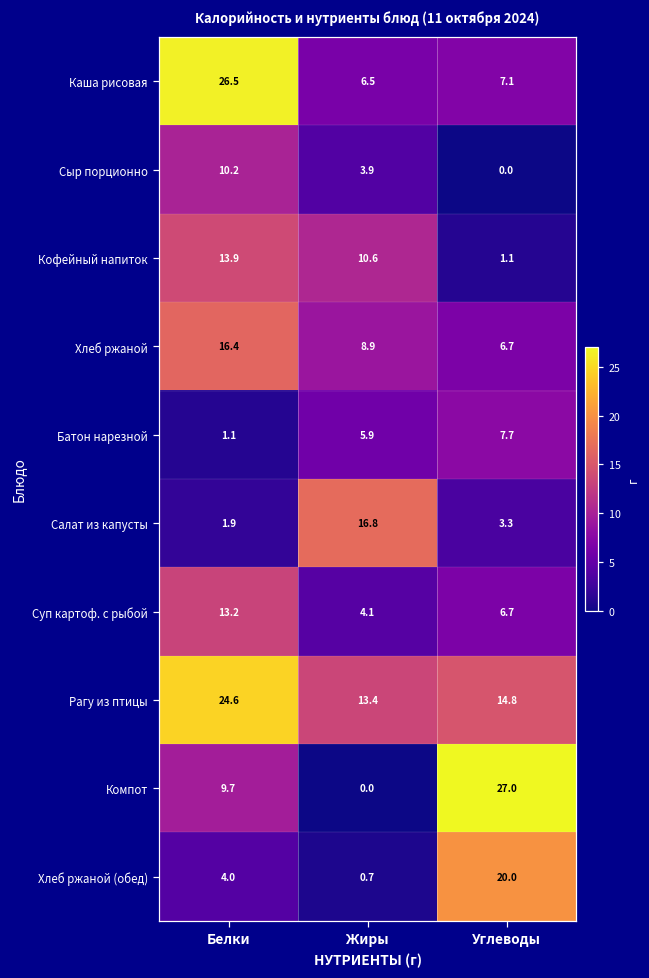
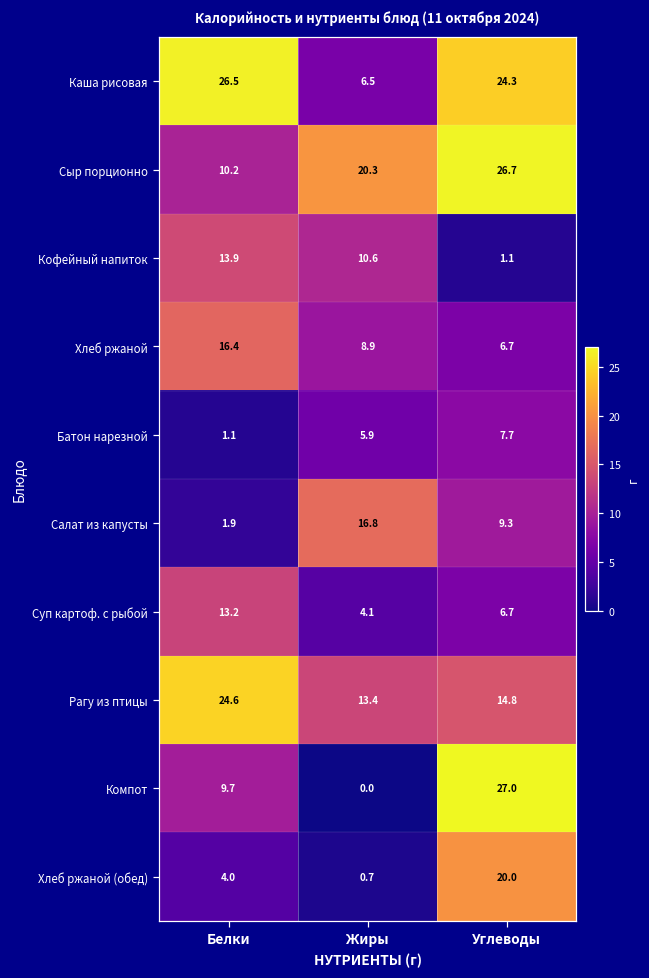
Каша рисовая, Углеводы: 7.1 -> 24.3
Сыр порционно, Жиры: 3.9 -> 20.3
Сыр порционно, Углеводы: 0.0 -> 26.7
Салат из капусты, Углеводы: 3.3 -> 9.3
